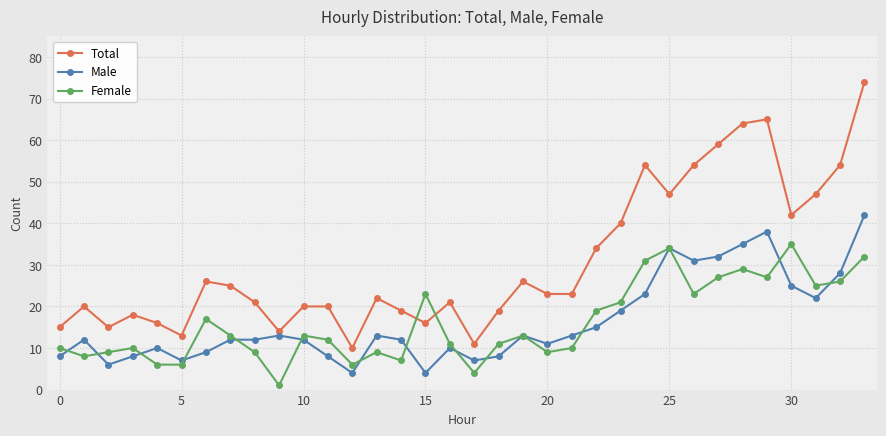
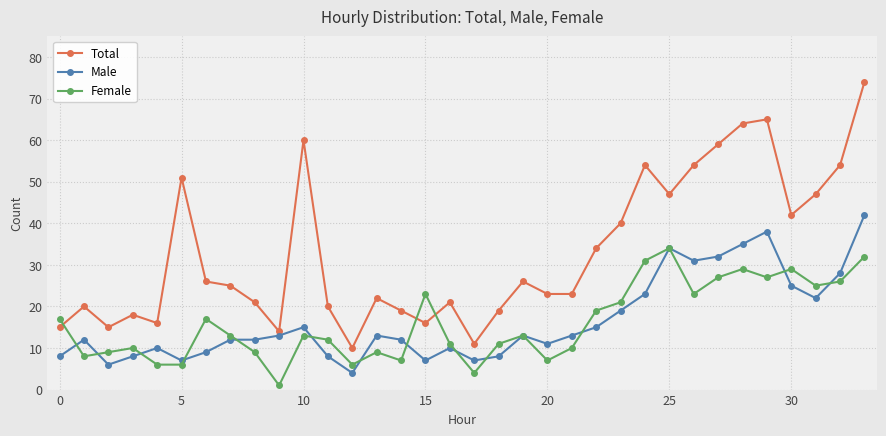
Female, 0: 10 -> 17
Total, 5: 13 -> 51
Total, 10: 20 -> 60
Male, 10: 12 -> 15
Male, 15: 4 -> 7
Female, 20: 9 -> 7
Female, 30: 35 -> 29
